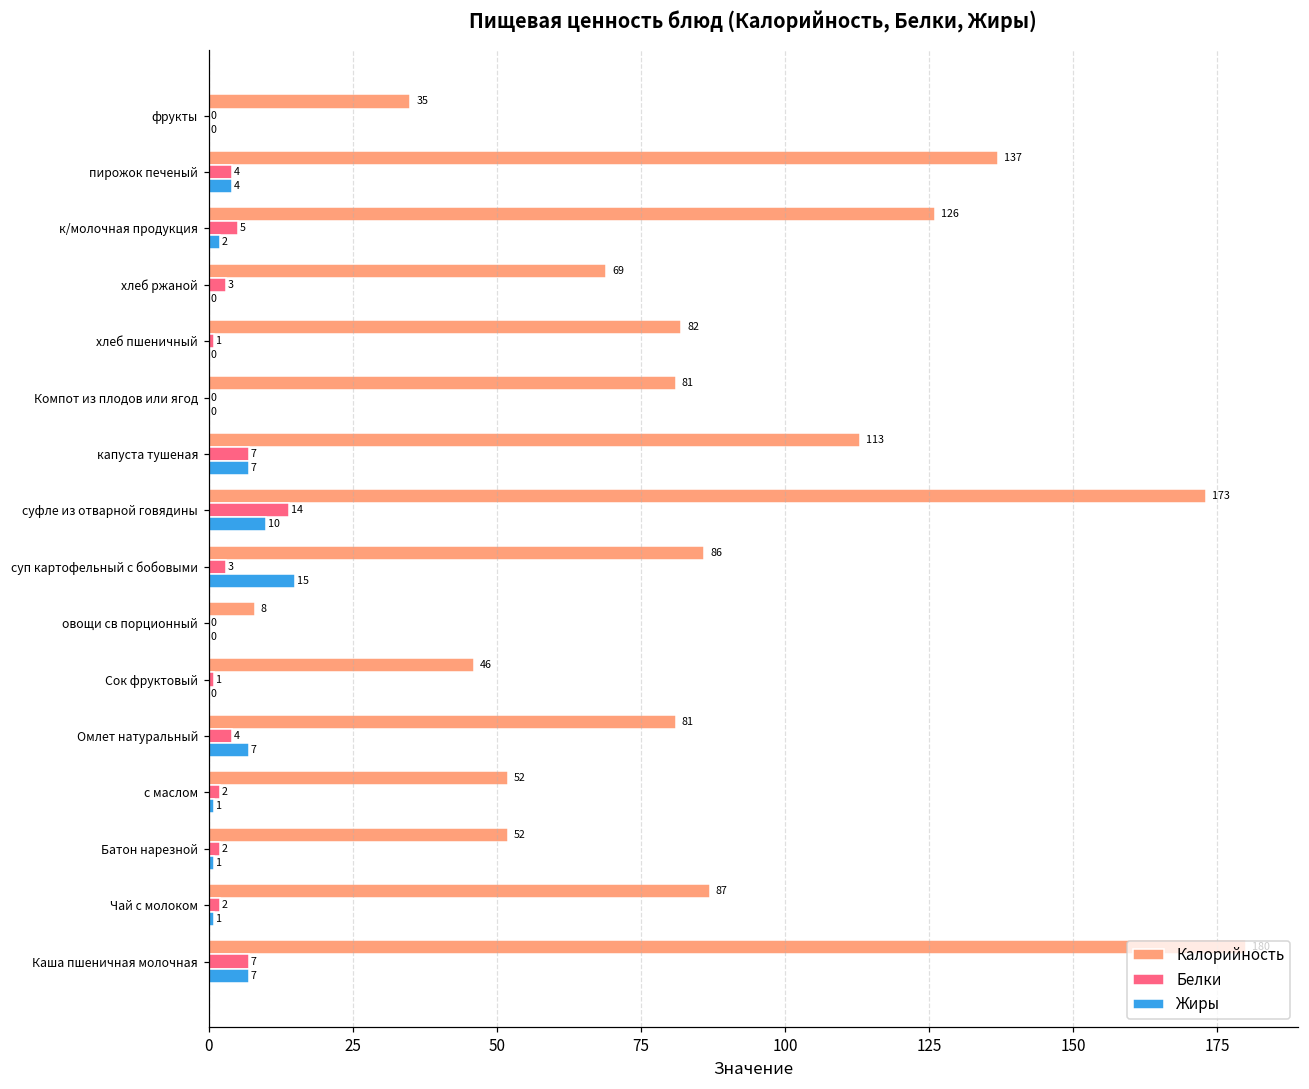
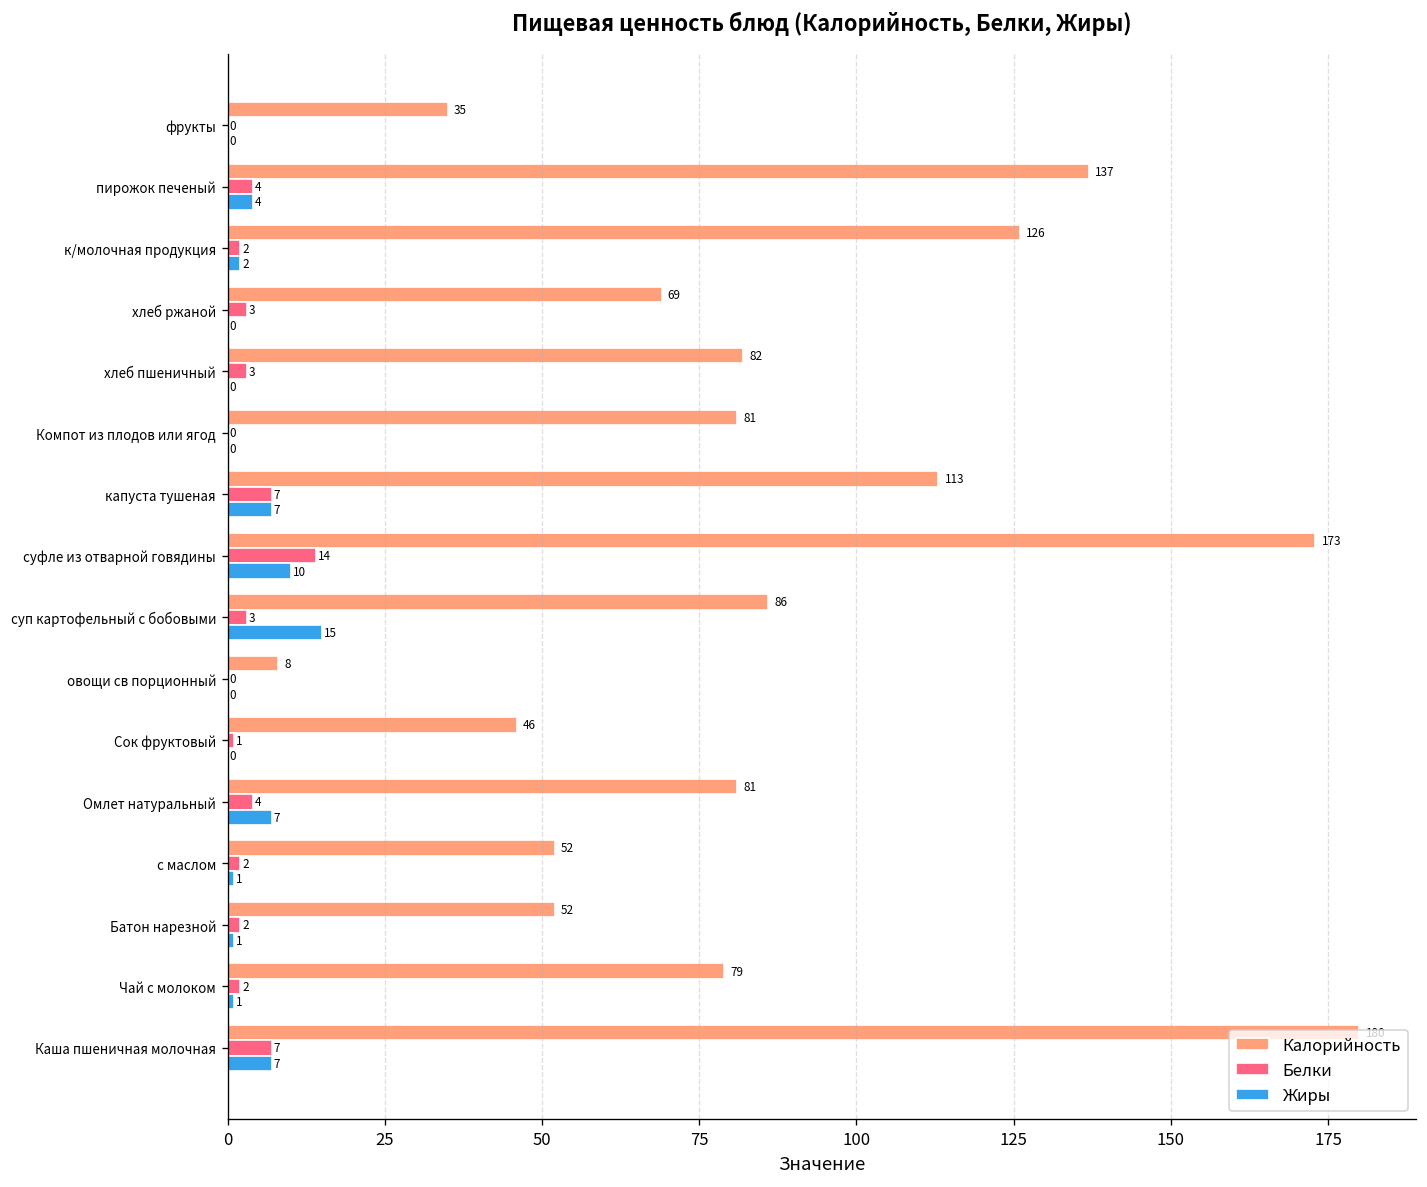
Белки, к/молочная продукция: 5 -> 2
Белки, хлеб пшеничный: 1 -> 3
Калорийность, Чай с молоком: 87 -> 79
